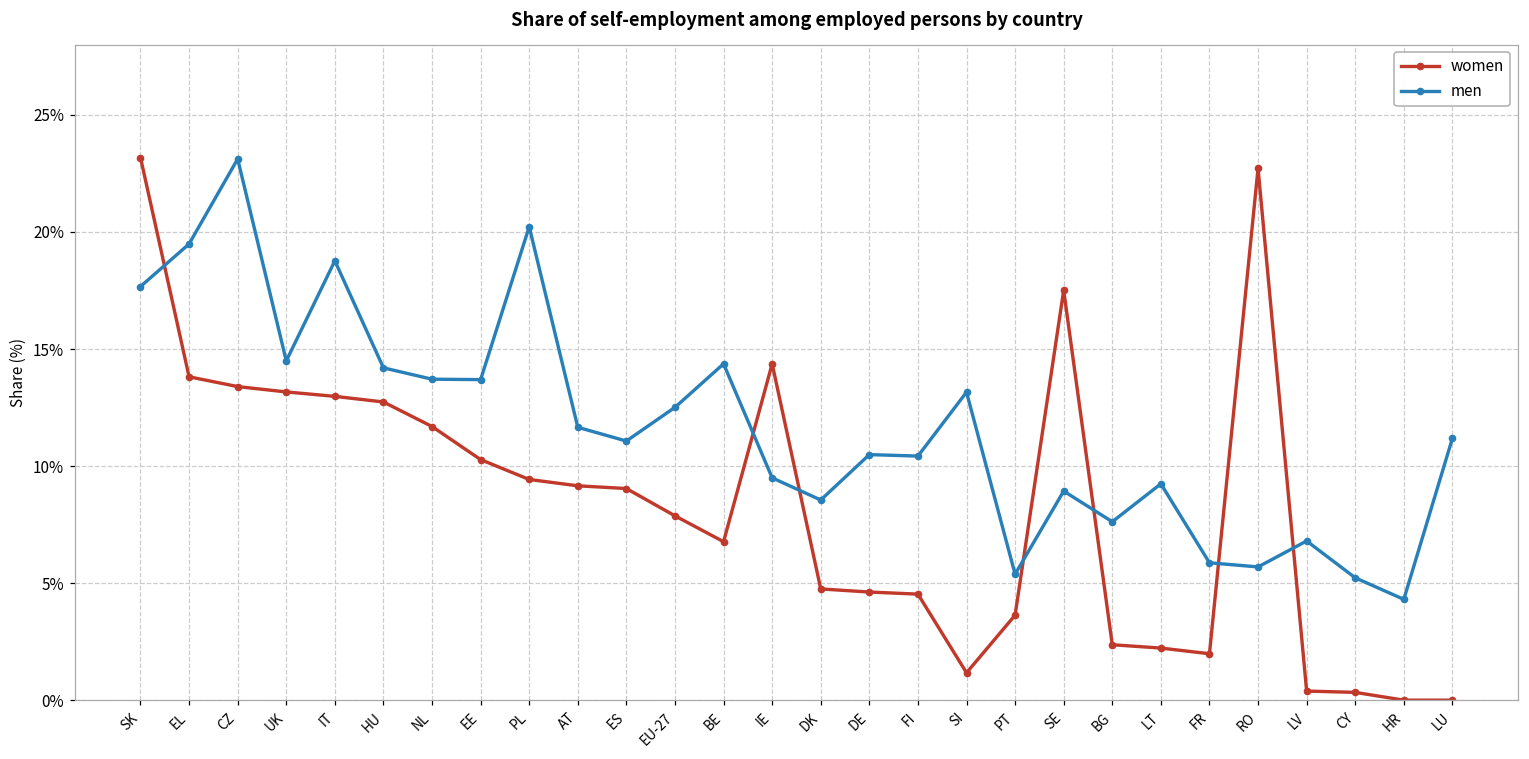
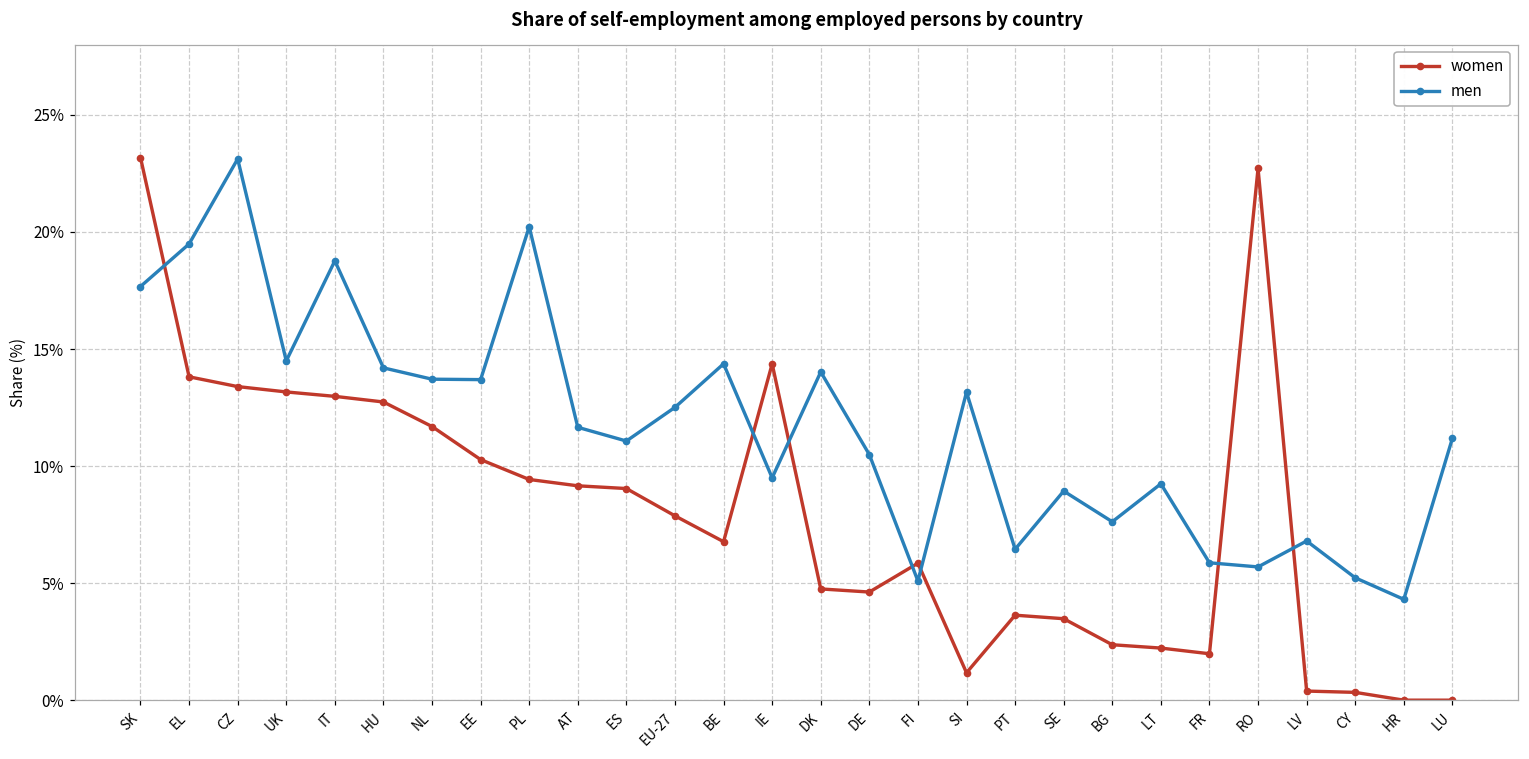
men, DK: 8.6% -> 14.0%
women, FI: 4.5% -> 5.9%
men, FI: 10.4% -> 5.1%
men, PT: 5.4% -> 6.4%
women, SE: 17.5% -> 3.5%
